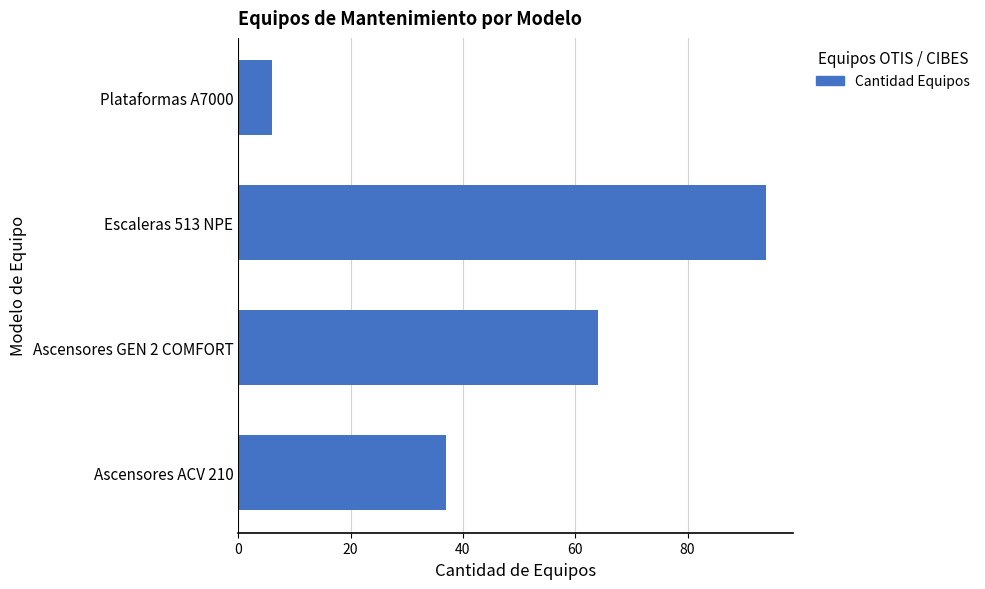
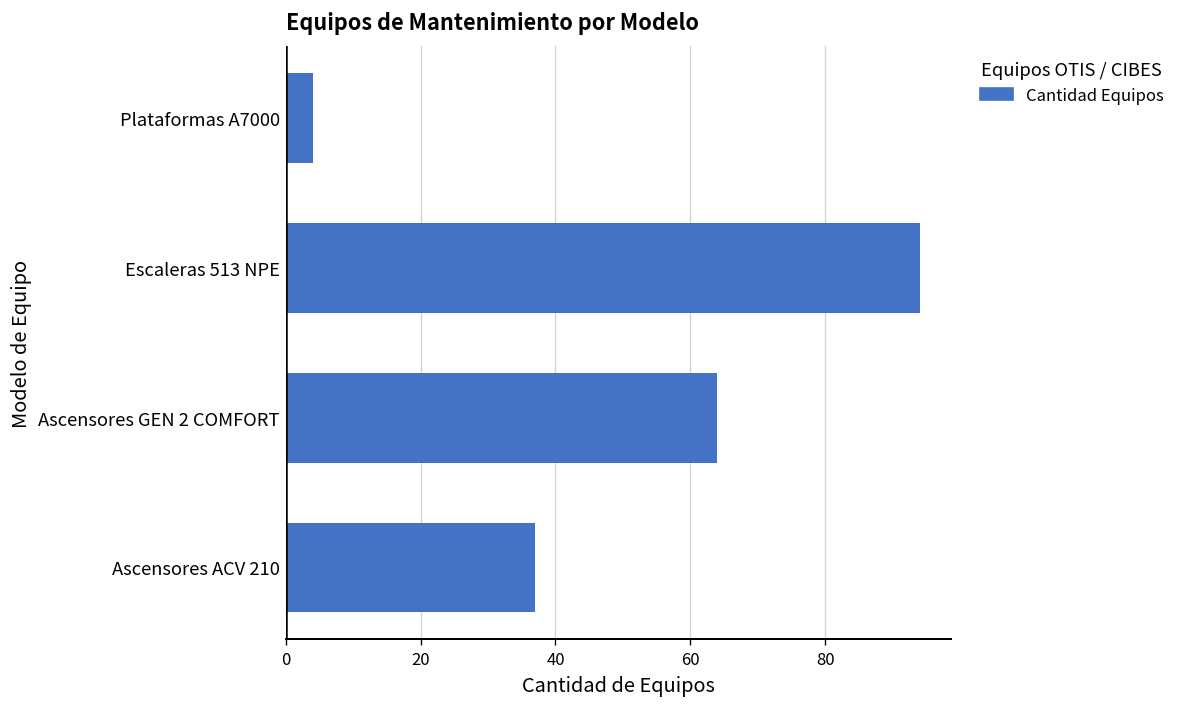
Plataformas A7000: 6 -> 4
